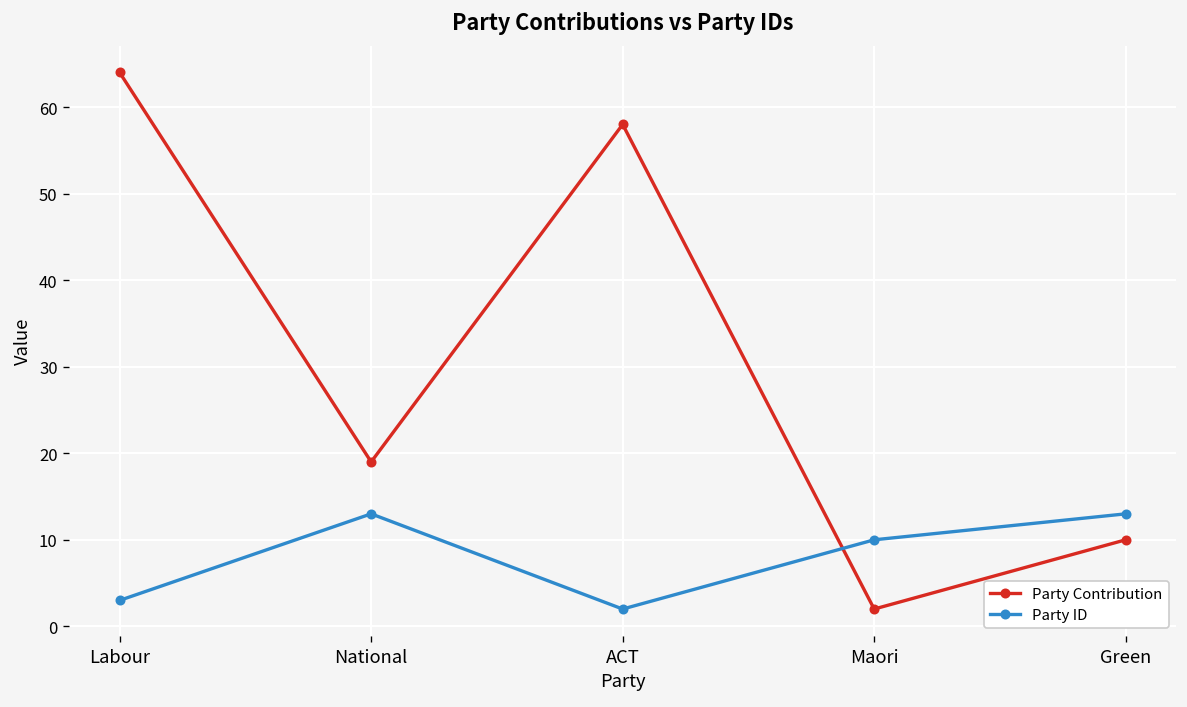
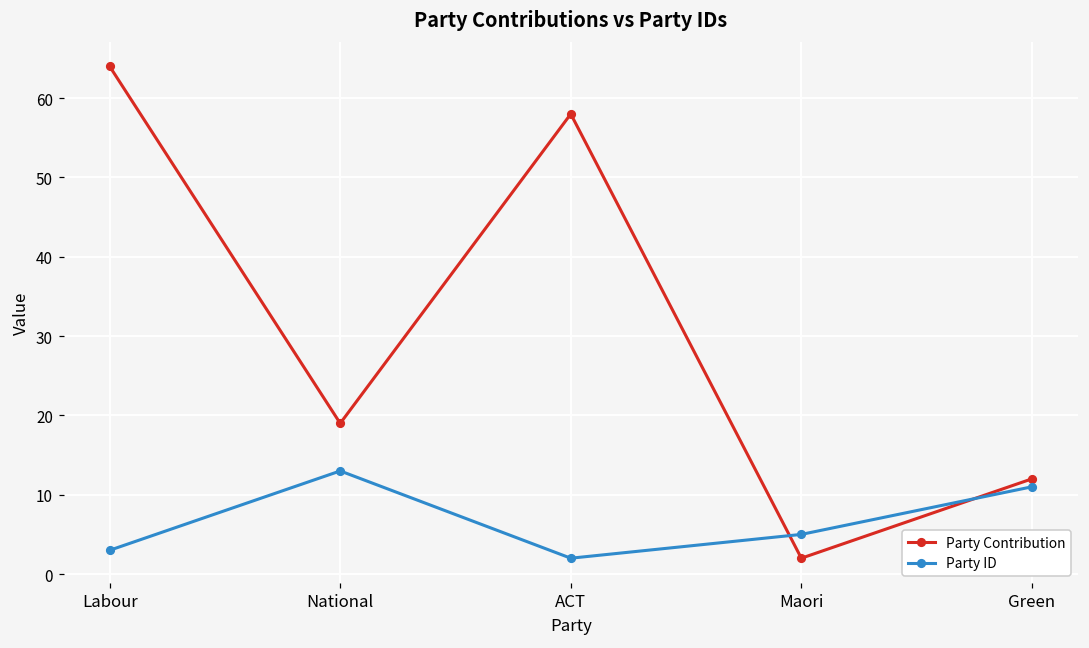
Party ID, Maori: 10 -> 5
Party Contribution, Green: 10 -> 12
Party ID, Green: 13 -> 11
